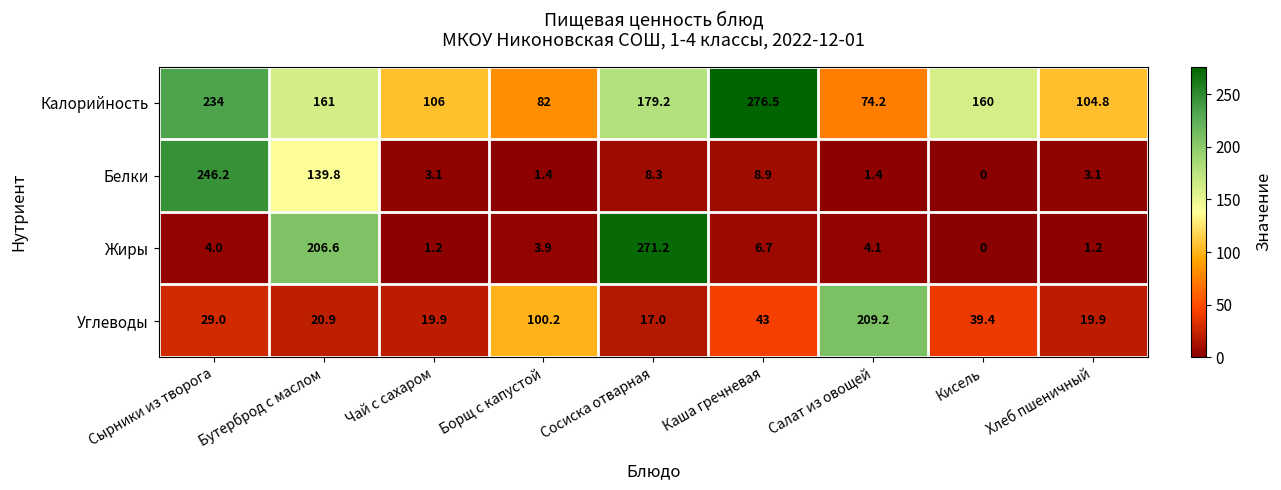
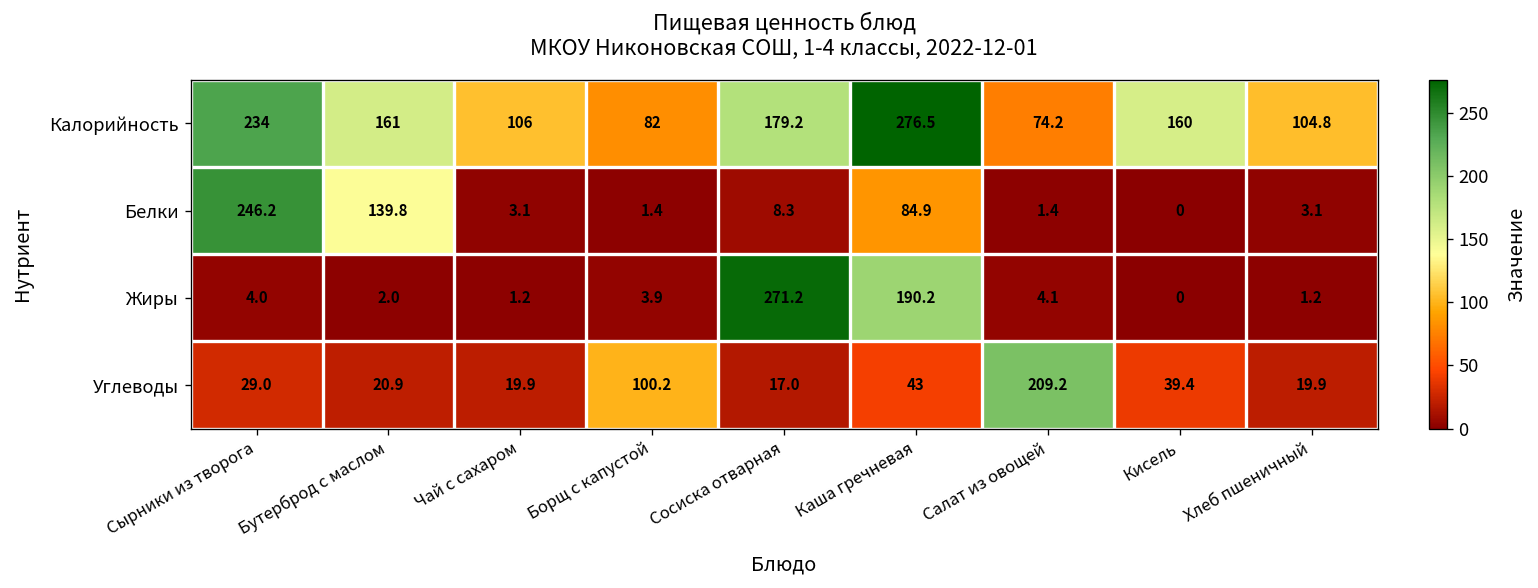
Белки, Каша гречневая: 8.9 -> 84.9
Жиры, Бутерброд с маслом: 206.6 -> 2.0
Жиры, Каша гречневая: 6.7 -> 190.2
